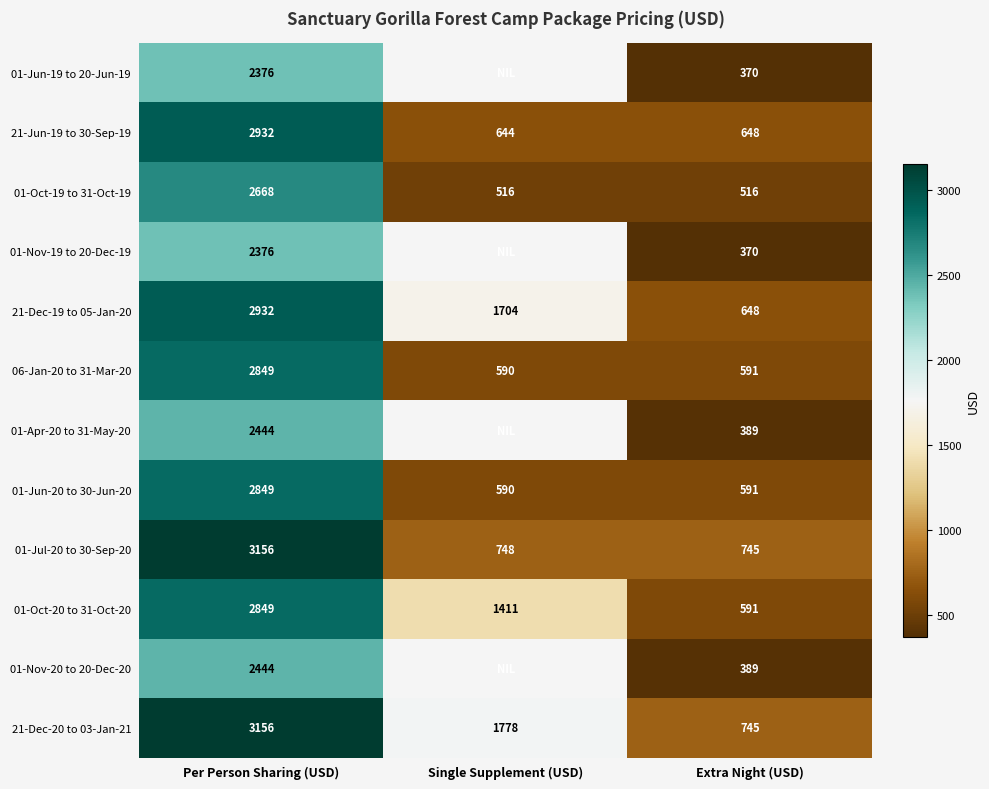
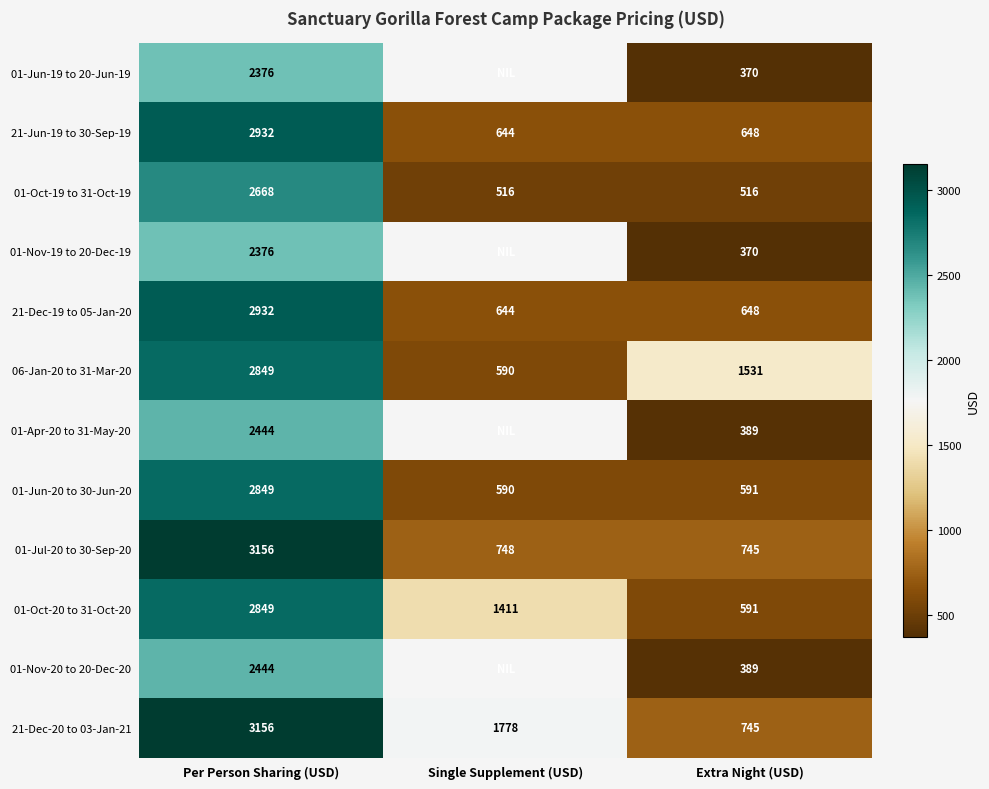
21-Dec-19 to 05-Jan-20, Single Supplement (USD): 1704 -> 644
06-Jan-20 to 31-Mar-20, Extra Night (USD): 591 -> 1531
